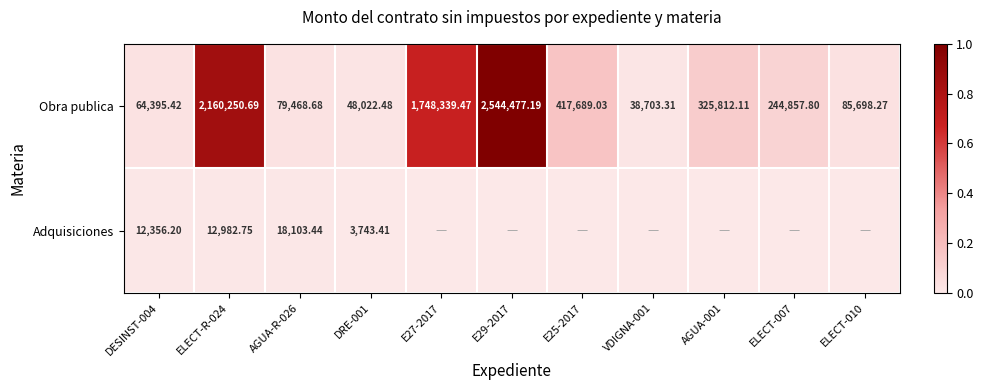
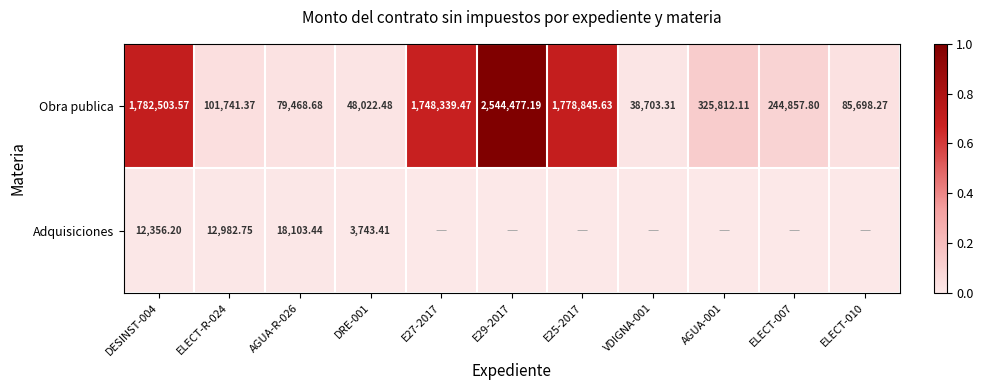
Obra publica, DESINST-004: 64,395.42 -> 1,782,503.57
Obra publica, ELECT-R-024: 2,160,250.69 -> 101,741.37
Obra publica, E25-2017: 417,689.03 -> 1,778,845.63
